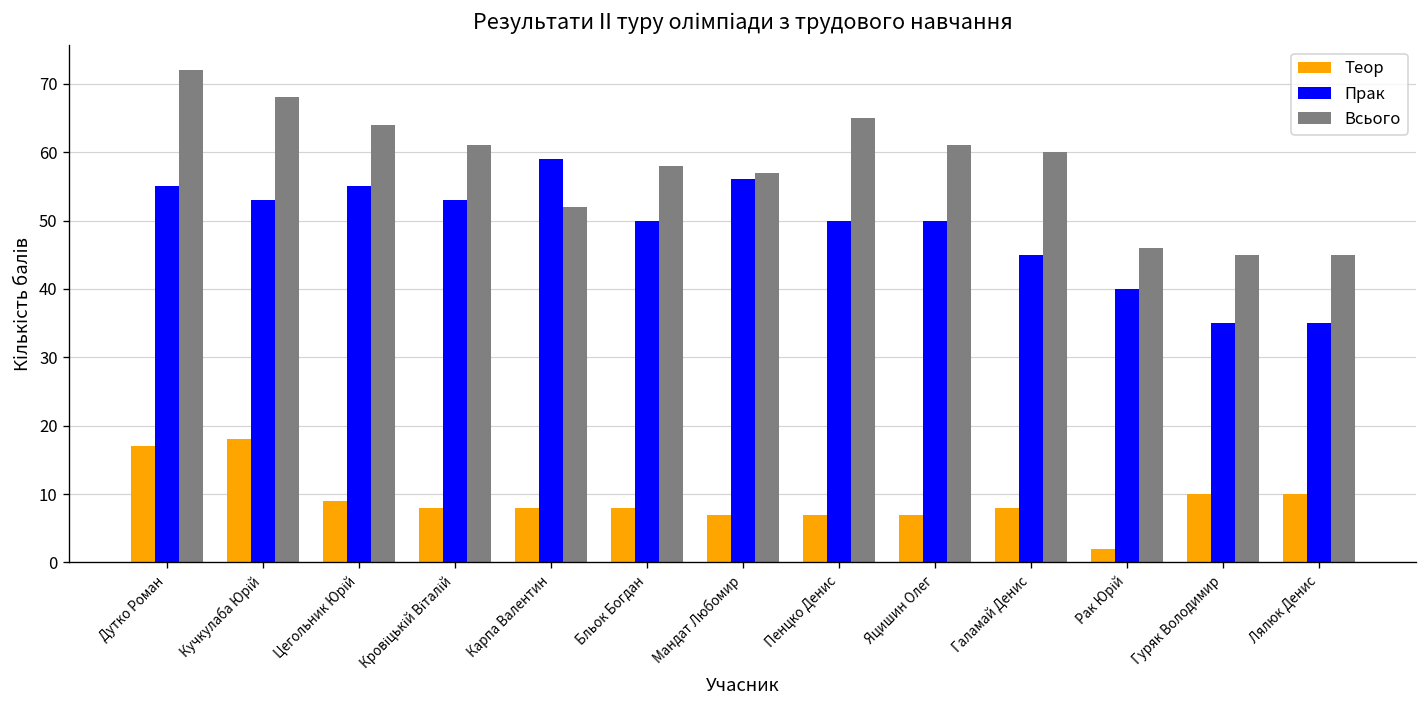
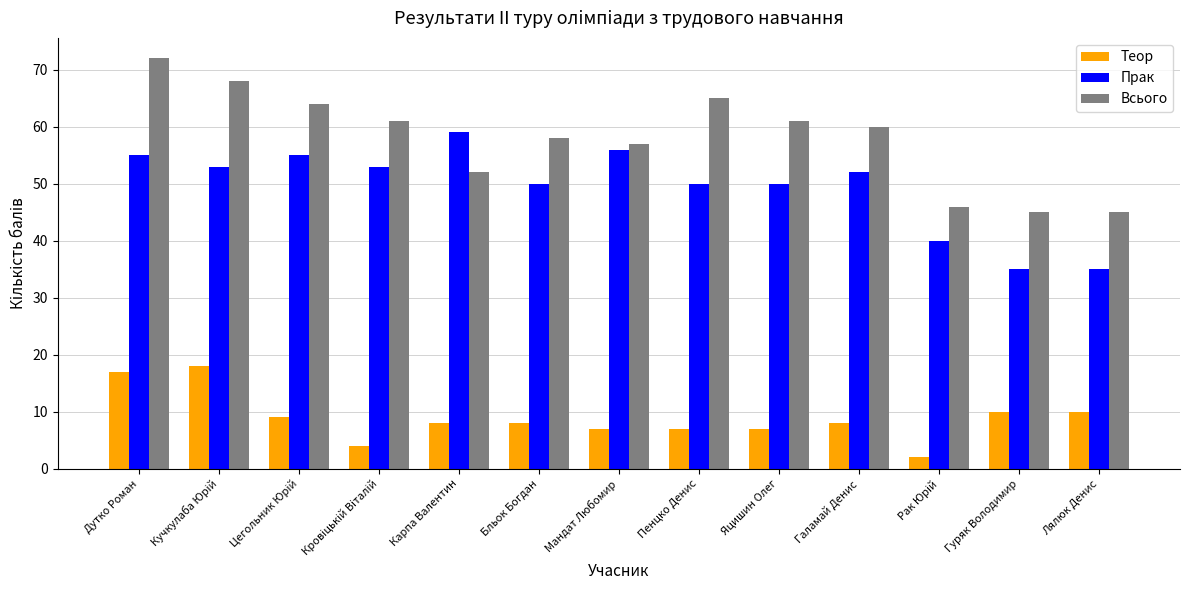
Теор, Кровіцькій Віталій: 8 -> 4
Прак, Галамай Денис: 45 -> 52
